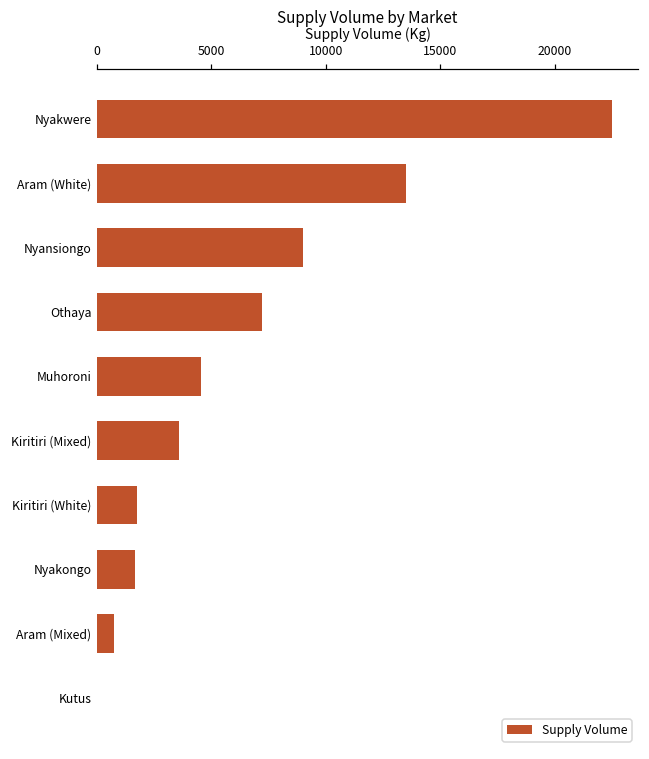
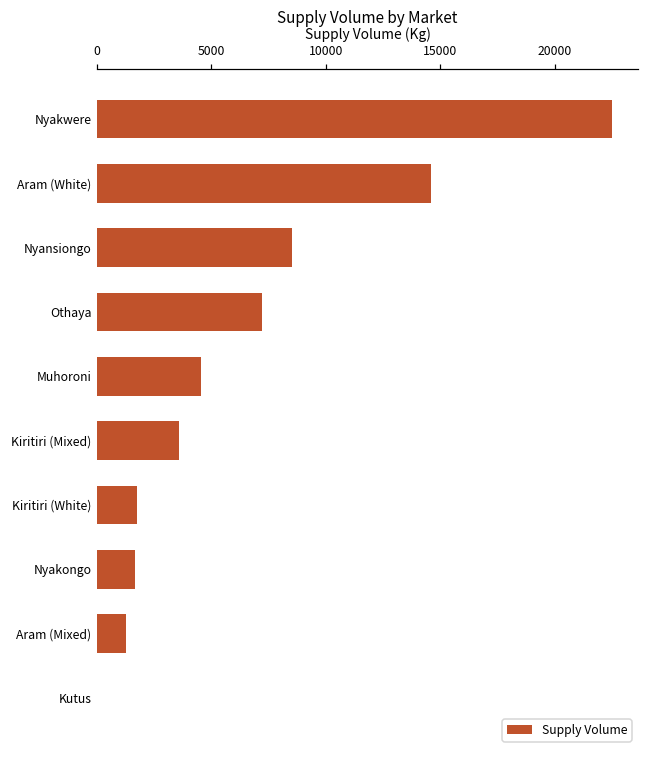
Aram (White): 13500 -> 14600
Nyansiongo: 9000 -> 8500
Aram (Mixed): 700 -> 1300
